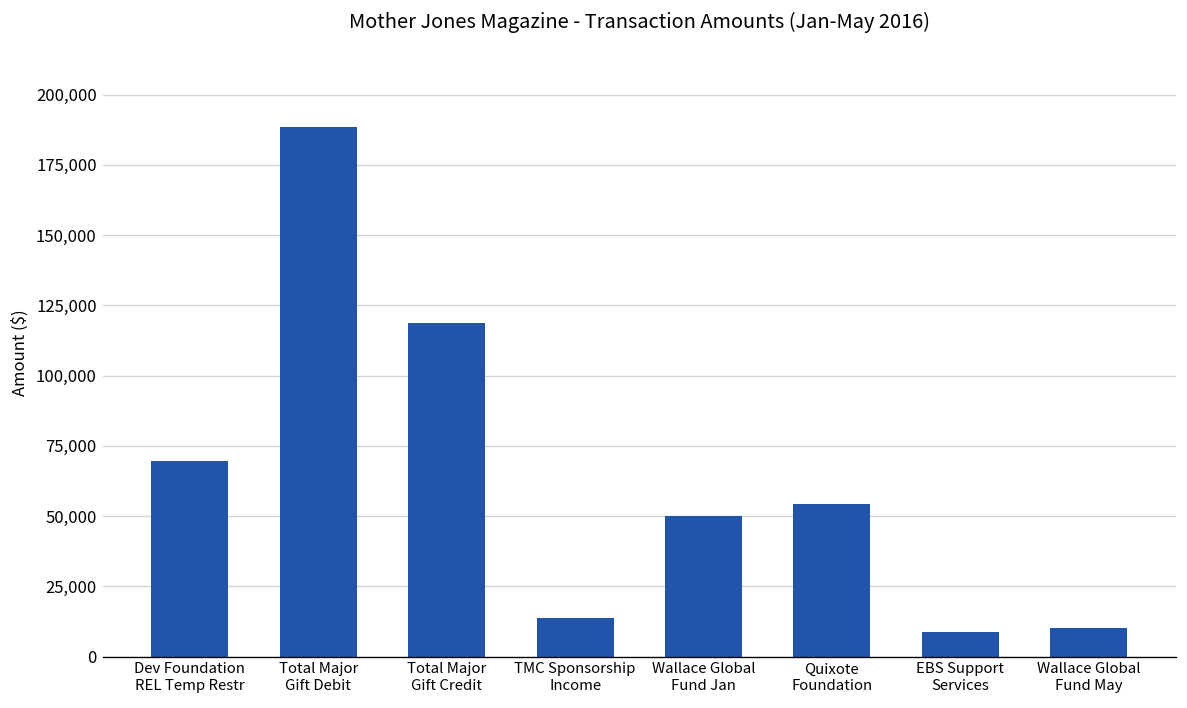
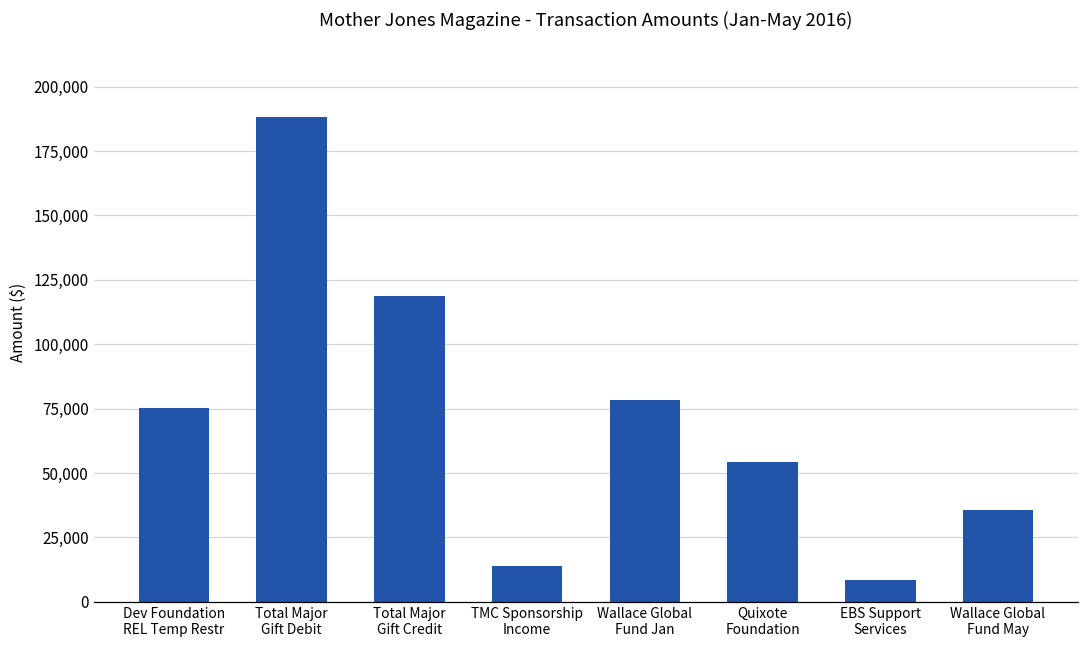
Dev Foundation REL Temp Restr: 70,000 -> 75,000
Wallace Global Fund Jan: 50,000 -> 78,000
Wallace Global Fund May: 10,000 -> 36,000
